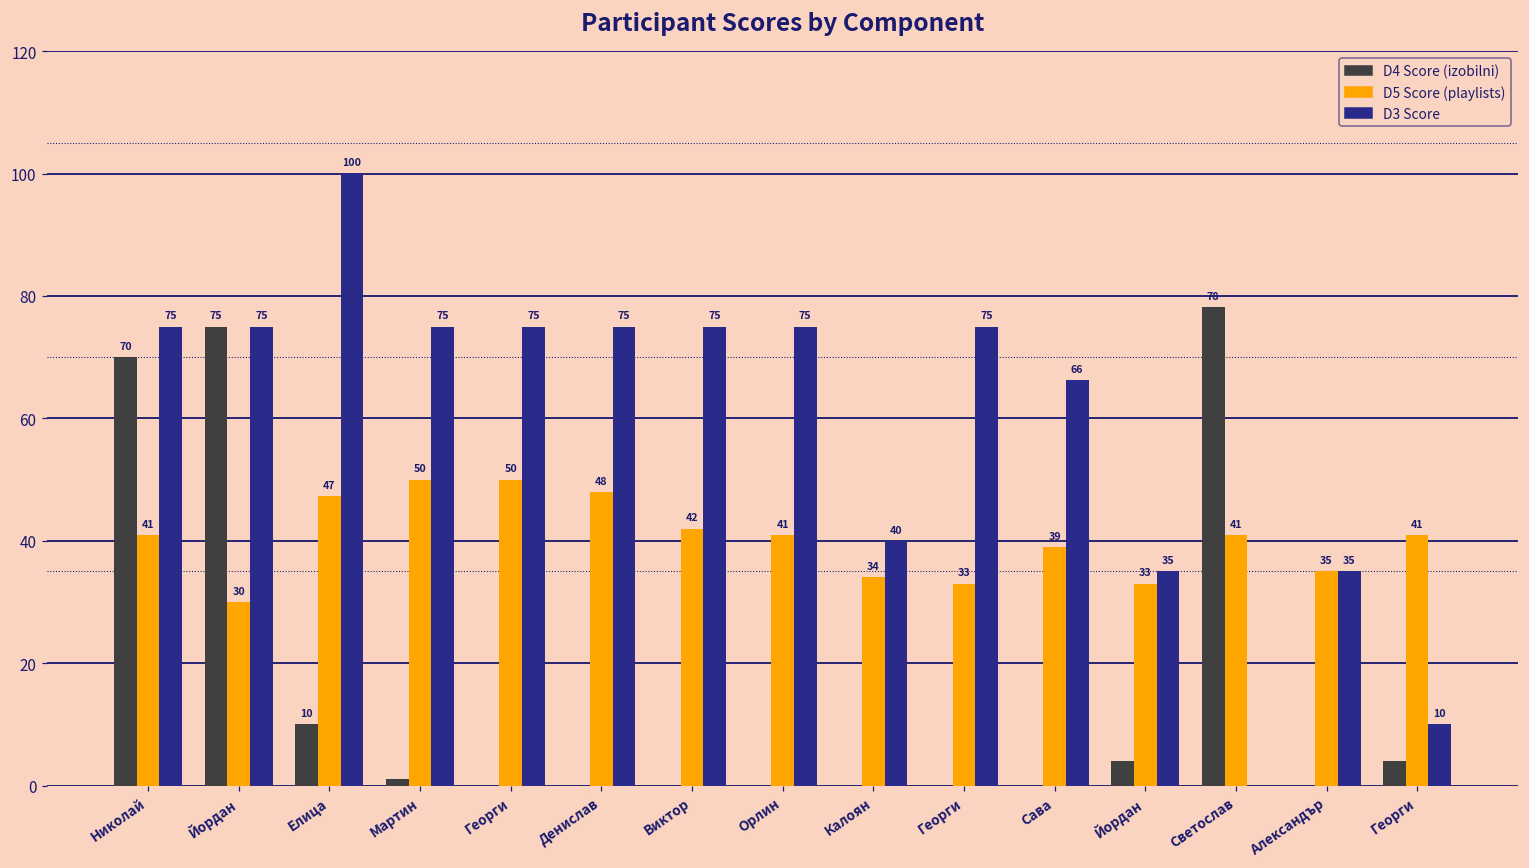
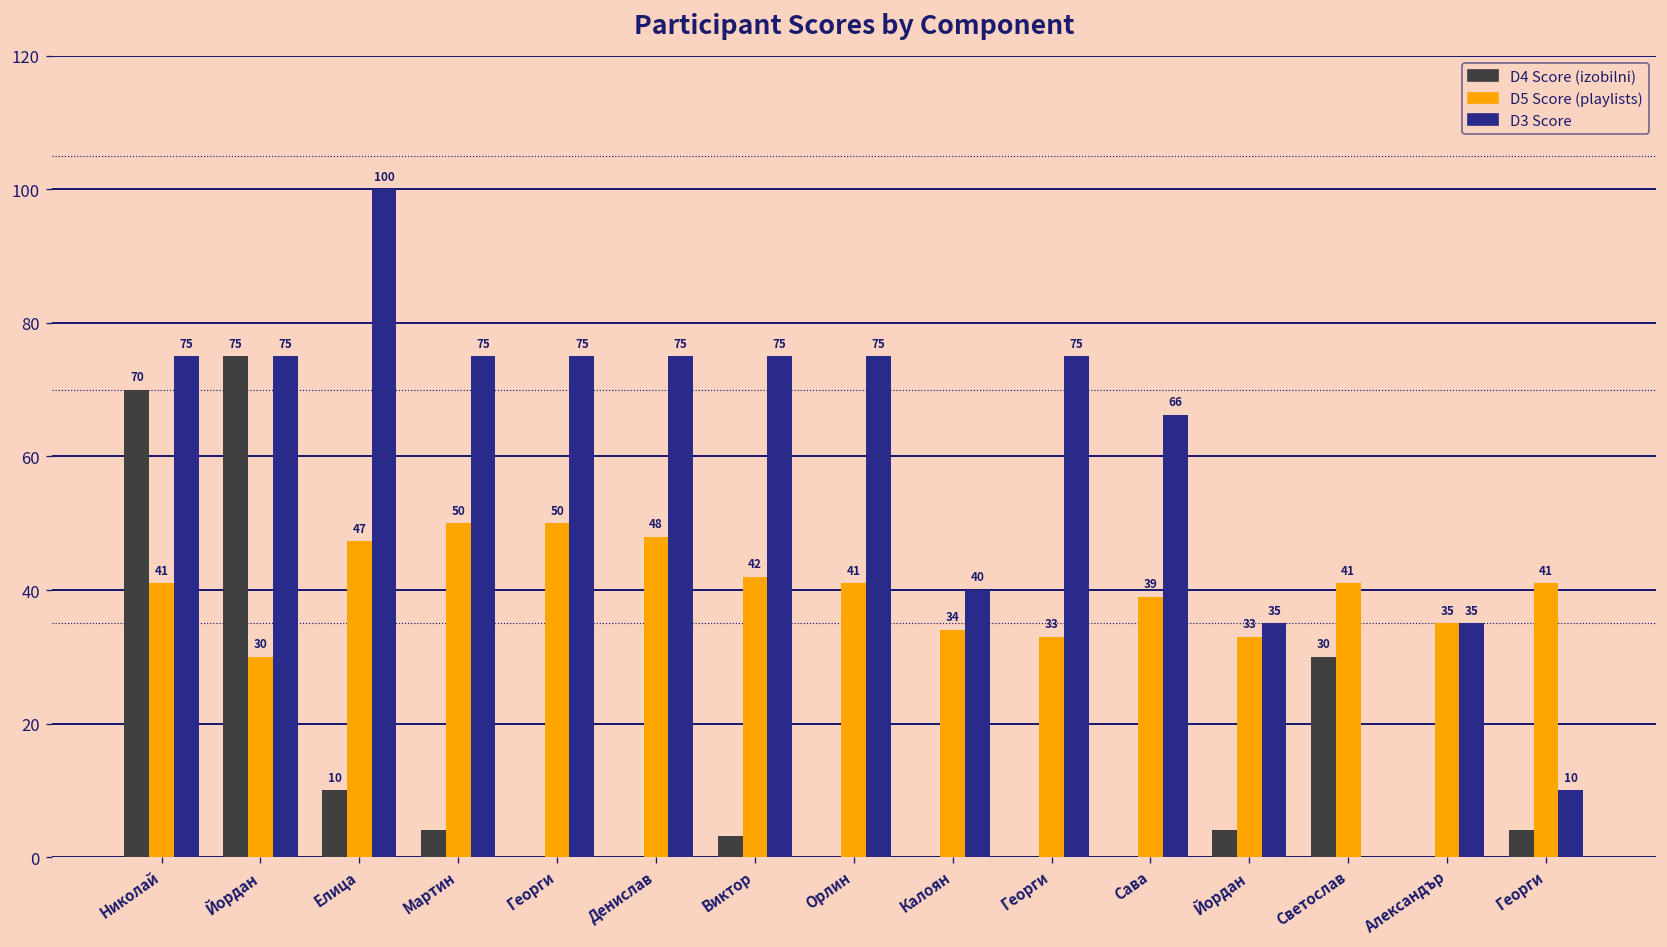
D4 Score (izobilni), Мартин: 1 -> 4
D4 Score (izobilni), Виктор: 0 -> 3
D4 Score (izobilni), Светослав: 78 -> 30
